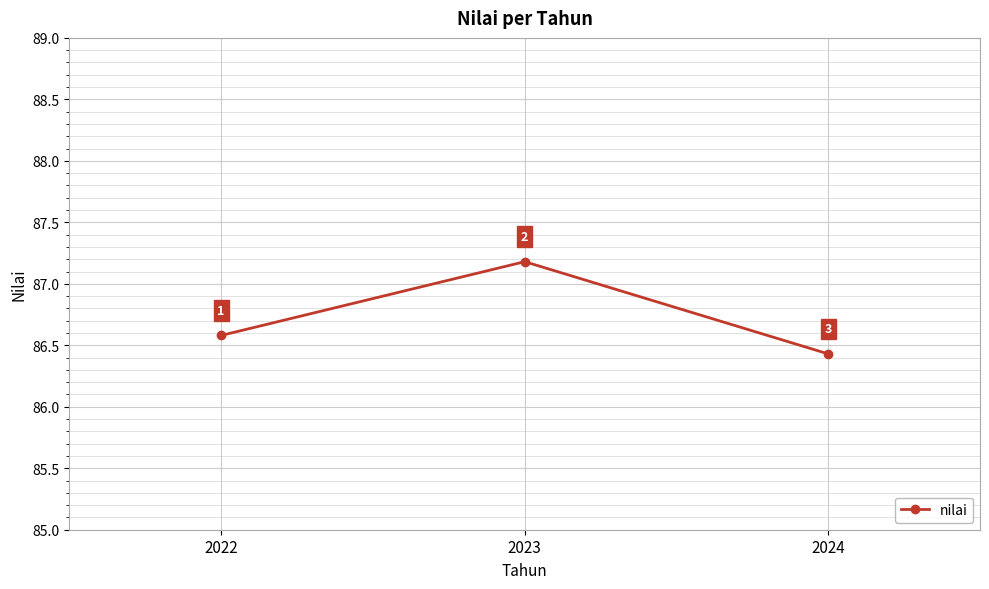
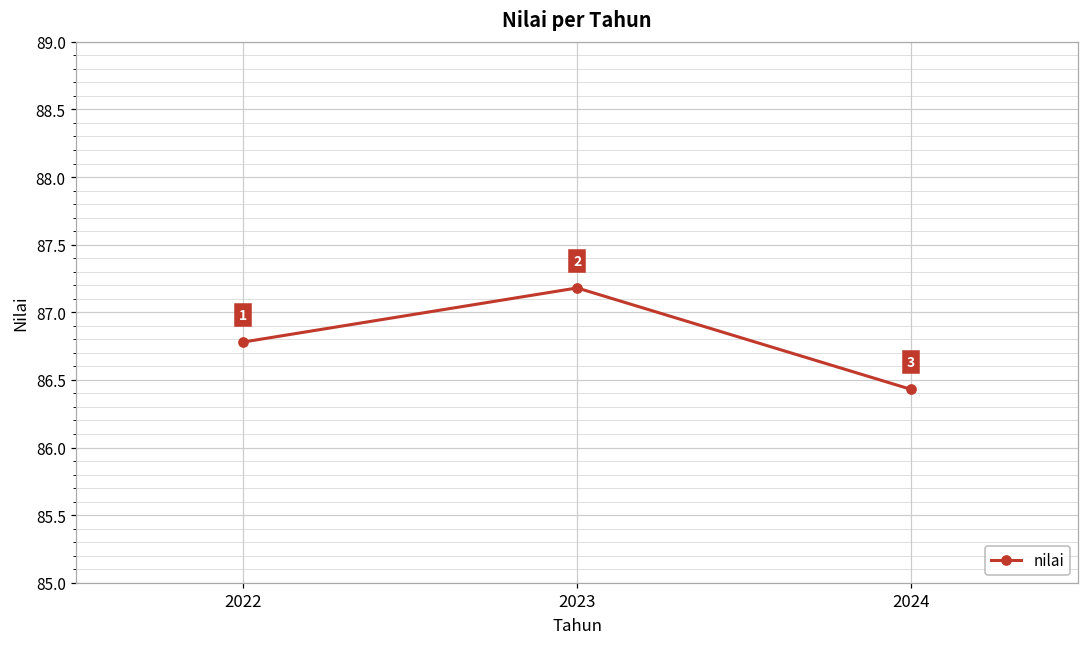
2022: 86.58 -> 86.78
